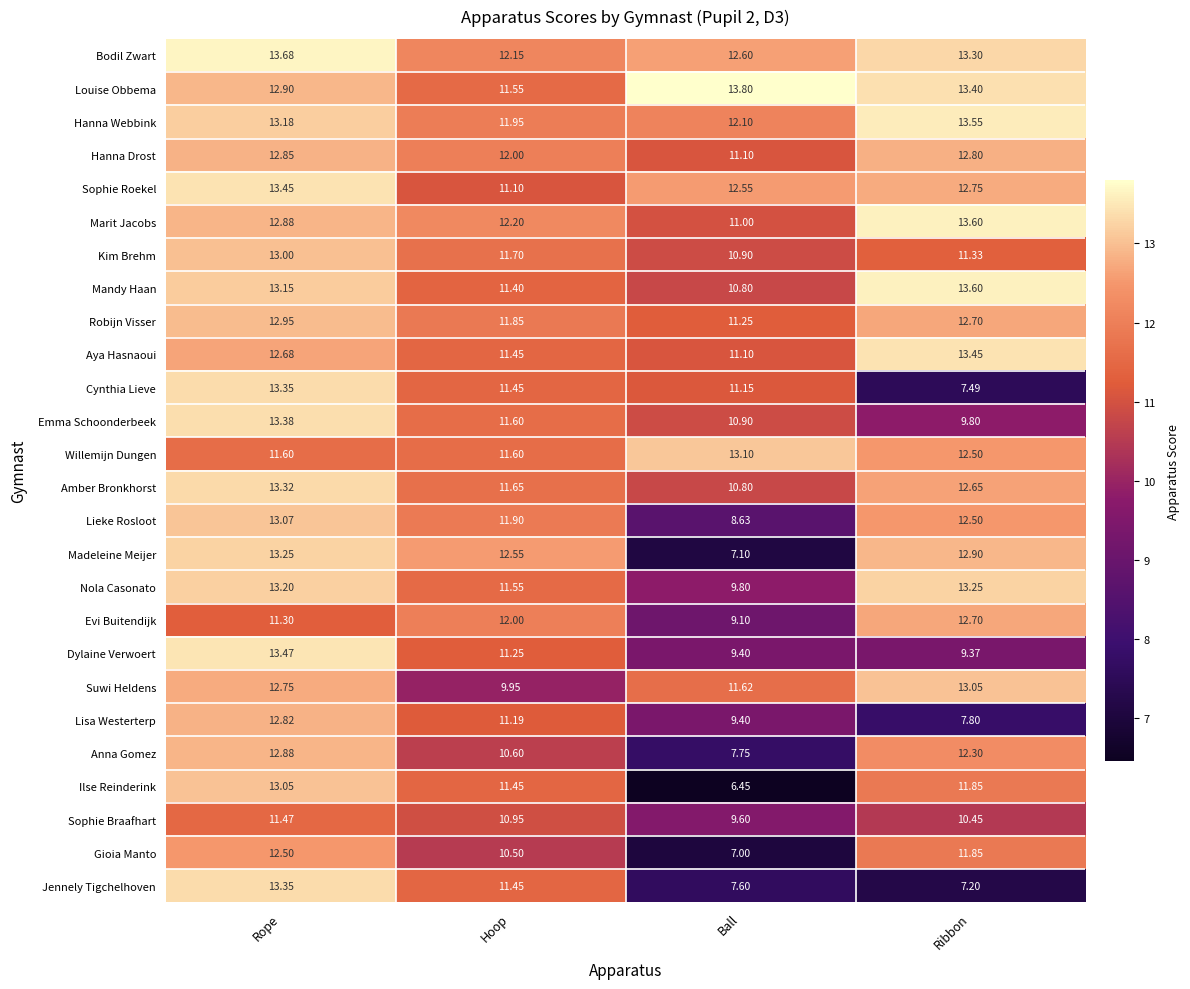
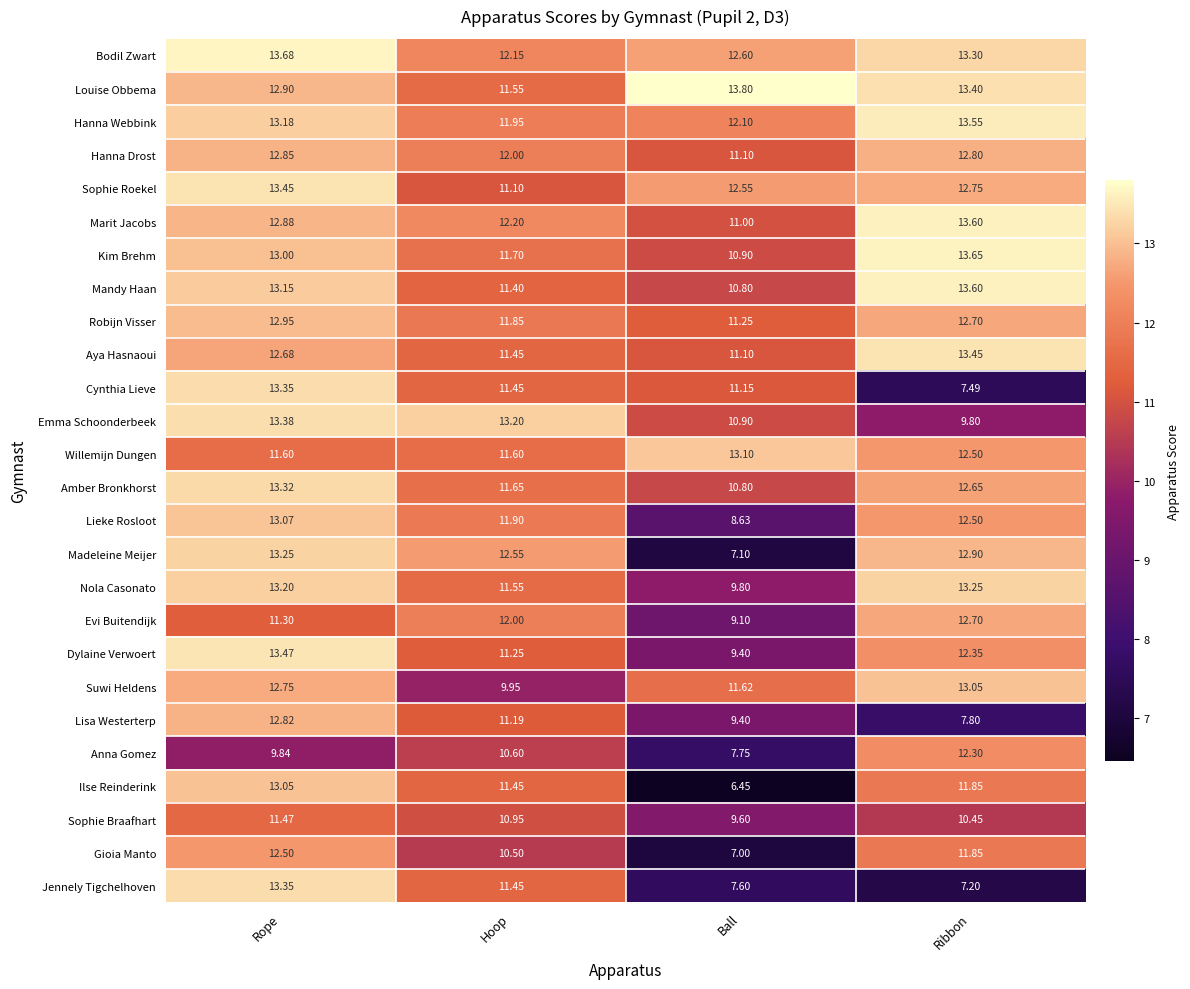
Kim Brehm, Ribbon: 11.33 -> 13.65
Emma Schoonderbeek, Hoop: 11.60 -> 13.20
Dylaine Verwoert, Ribbon: 9.37 -> 12.35
Anna Gomez, Rope: 12.88 -> 9.84
